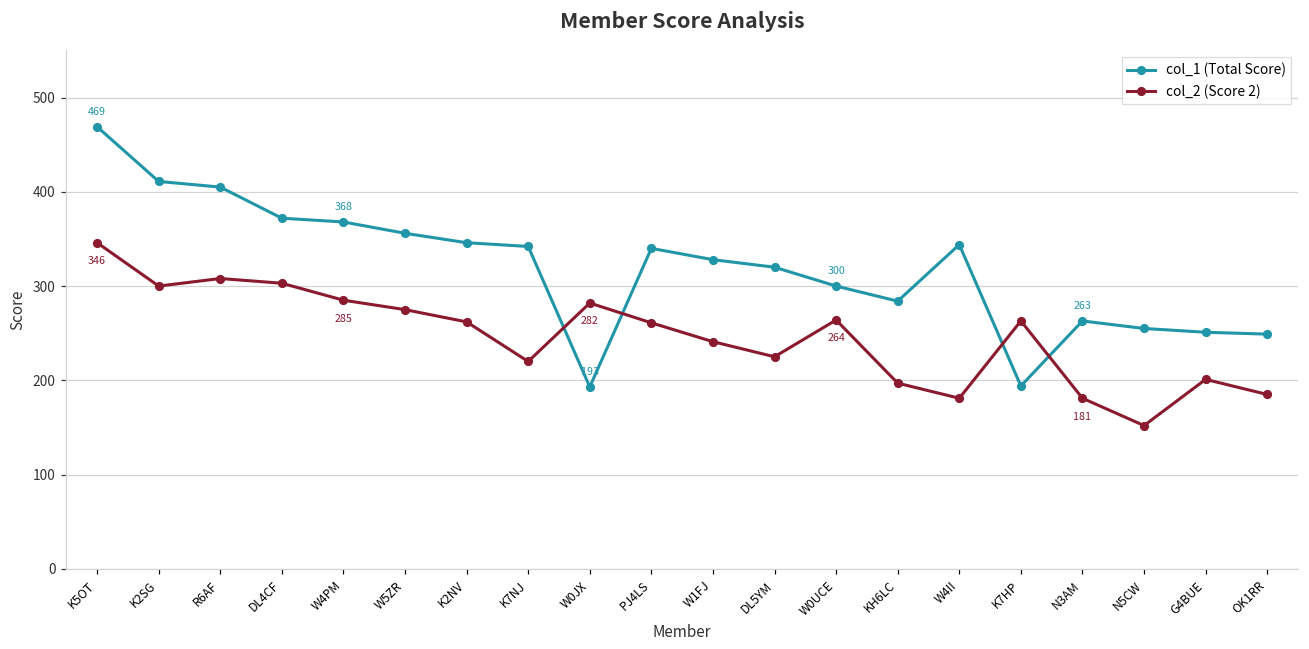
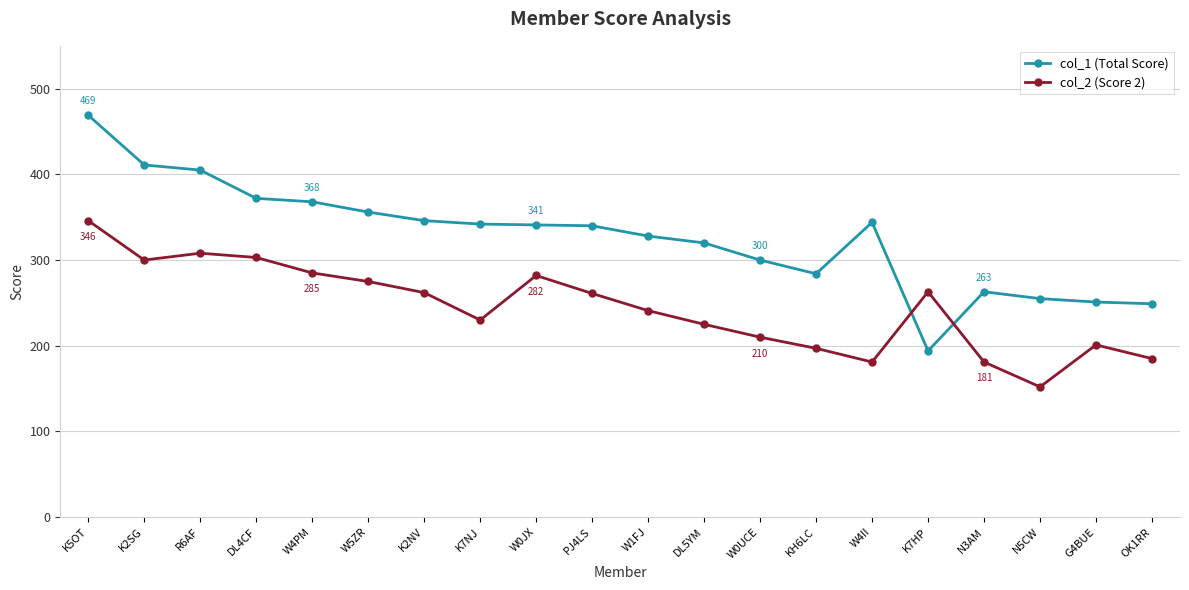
col_2 (Score 2), K7NJ: 220 -> 230
col_1 (Total Score), W0JX: 193 -> 341
col_2 (Score 2), W0UCE: 264 -> 210
